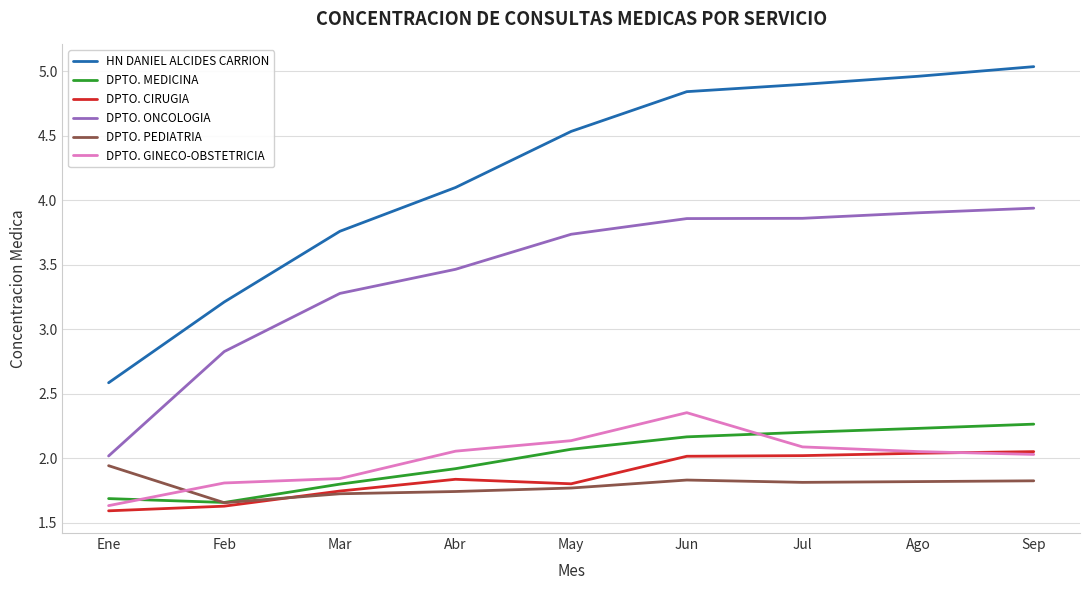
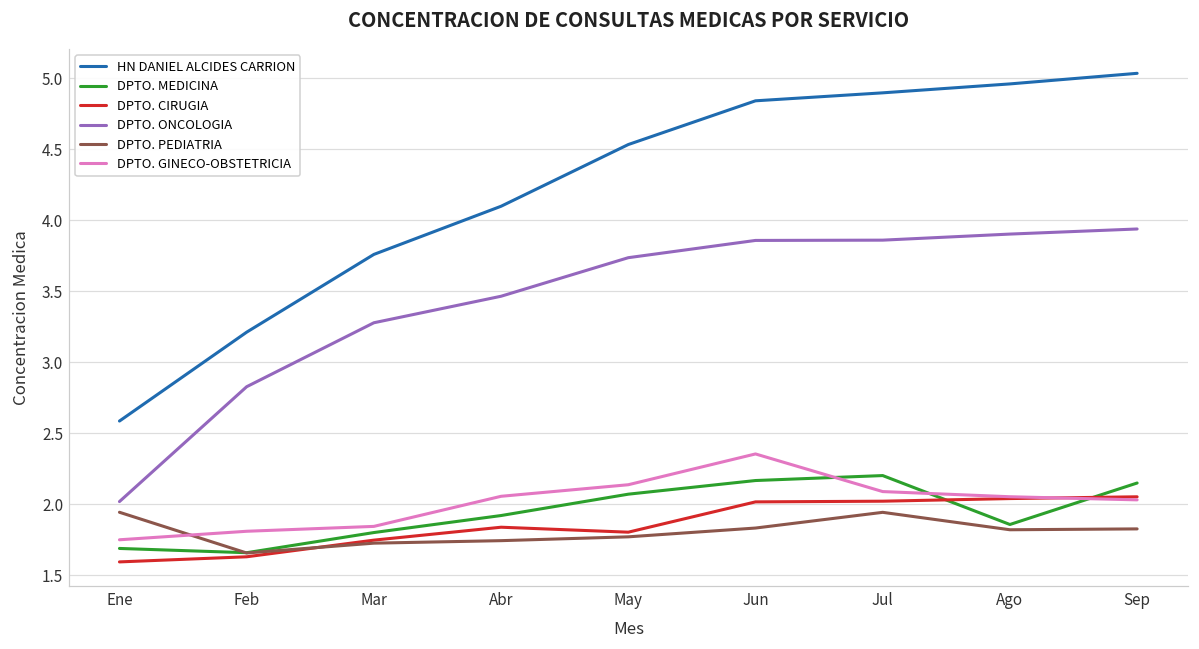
DPTO. GINECO-OBSTETRICIA, Ene: 1.63 -> 1.75
DPTO. PEDIATRIA, Jul: 1.81 -> 1.94
DPTO. MEDICINA, Ago: 2.23 -> 1.86
DPTO. MEDICINA, Sep: 2.26 -> 2.15
